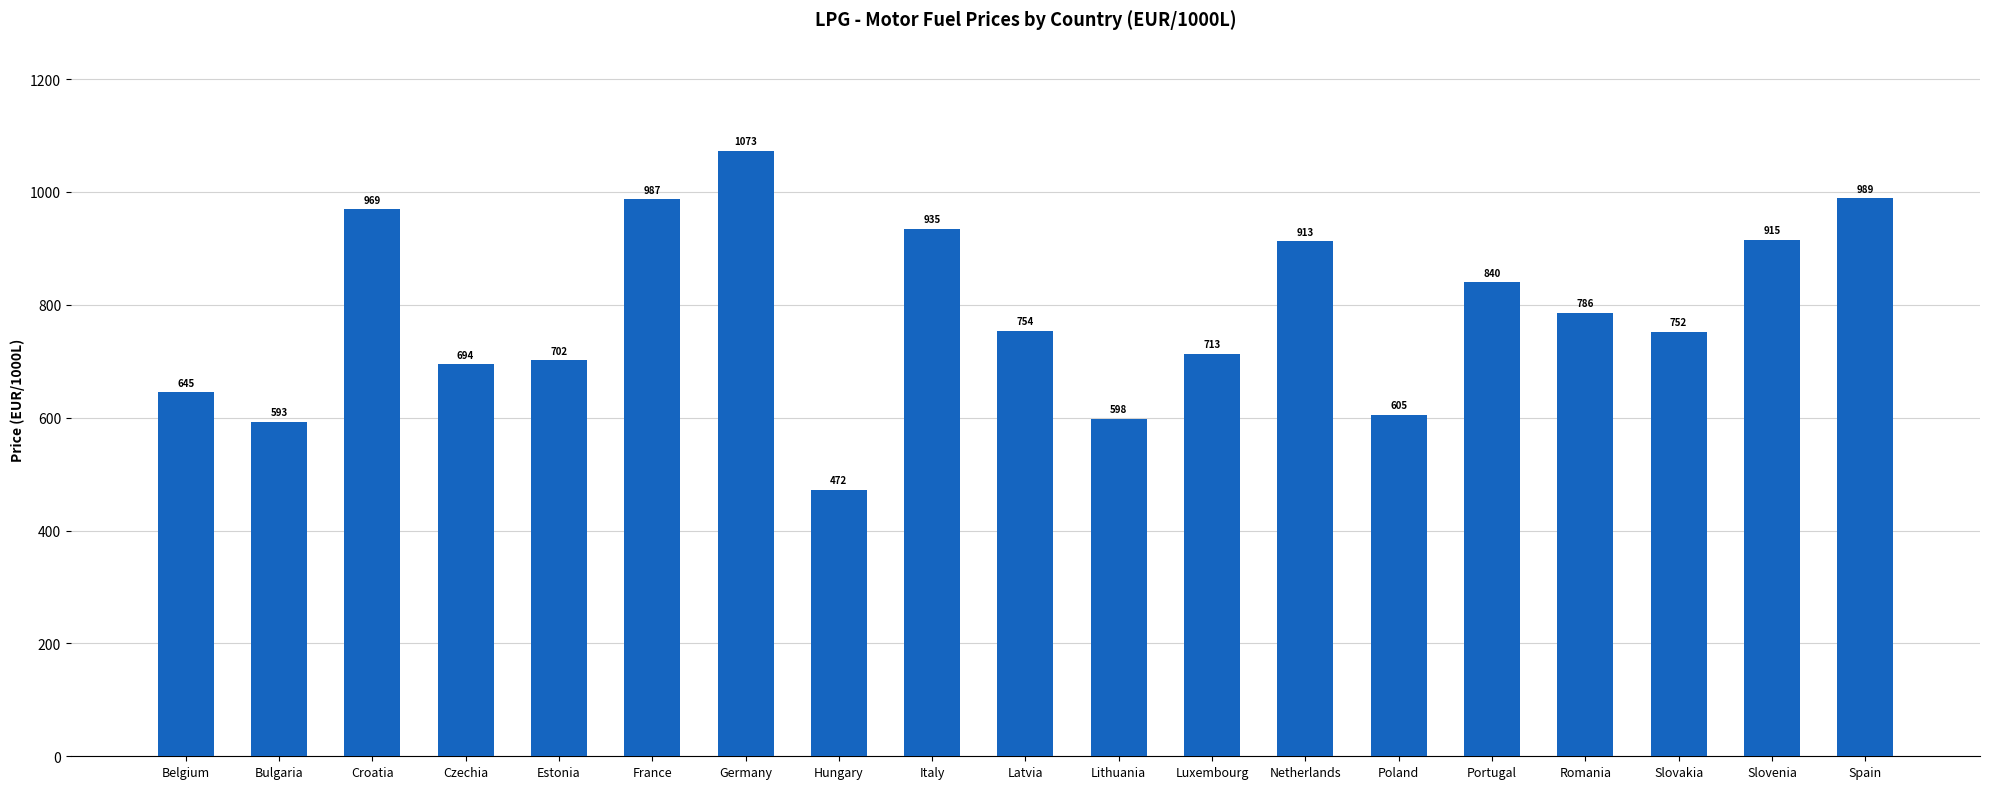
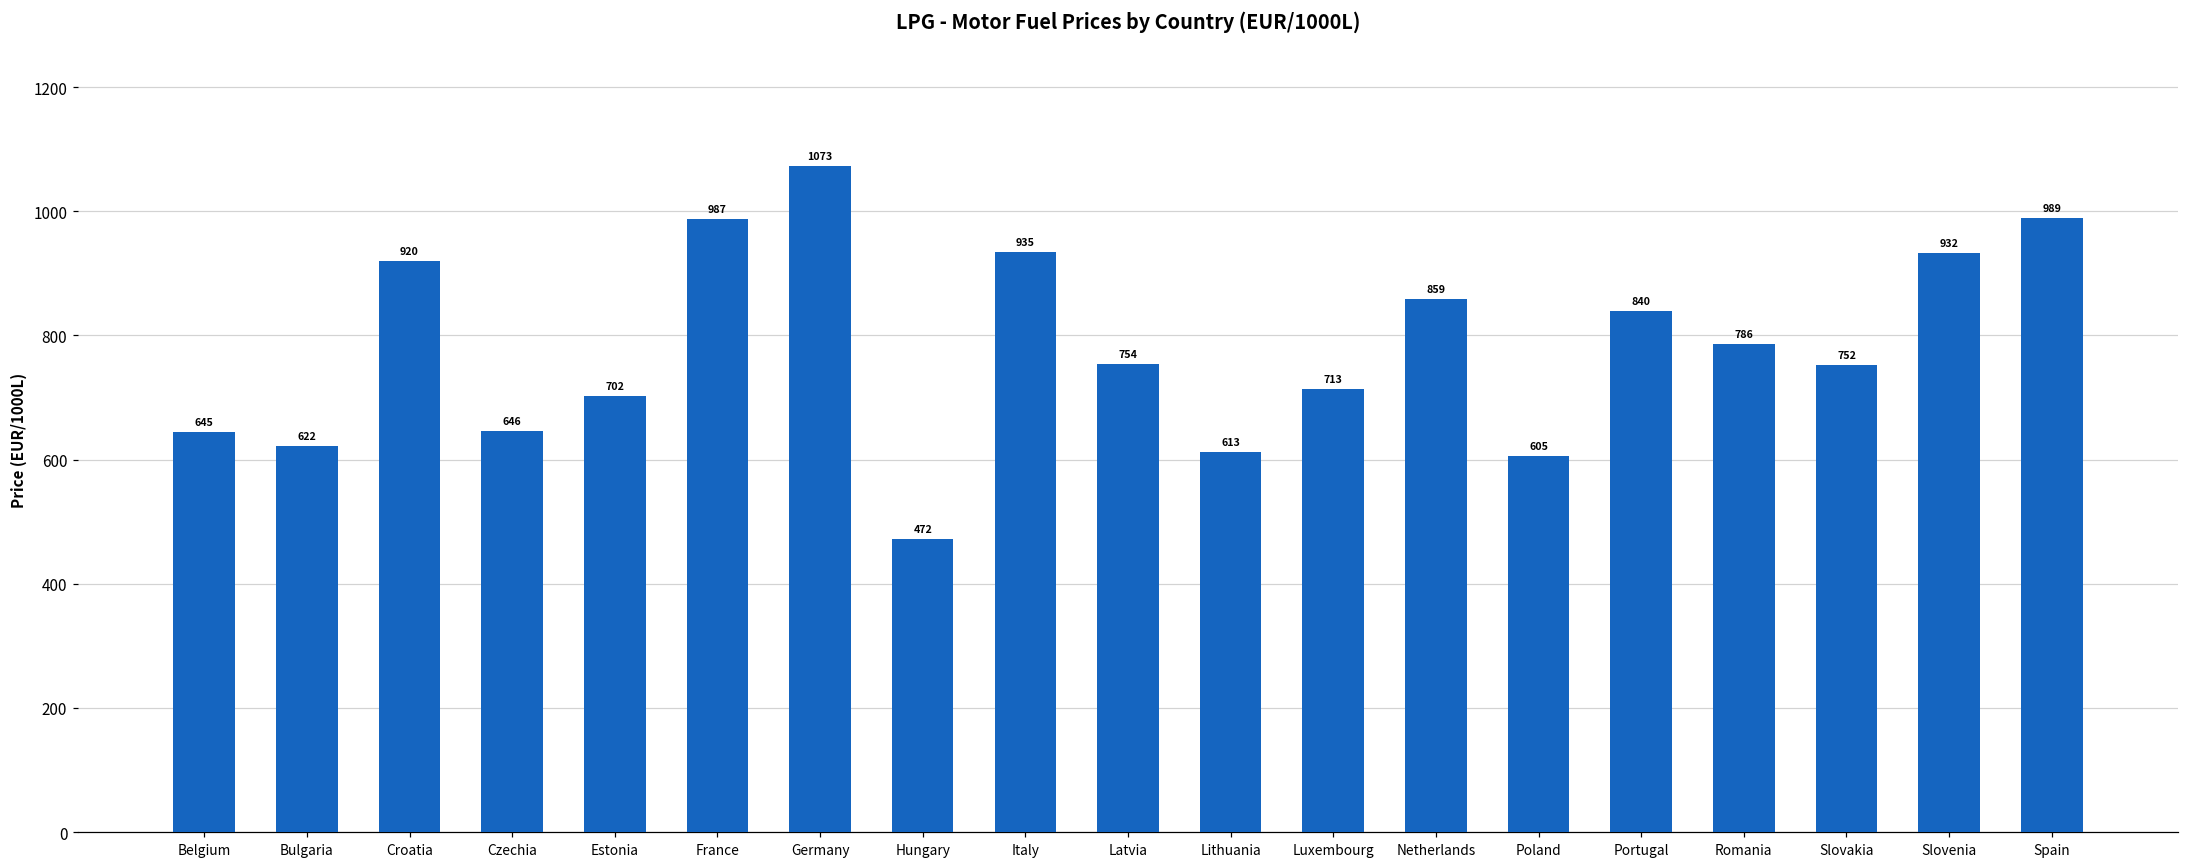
Bulgaria: 593 -> 622
Croatia: 969 -> 920
Czechia: 694 -> 646
Lithuania: 598 -> 613
Netherlands: 913 -> 859
Slovenia: 915 -> 932
